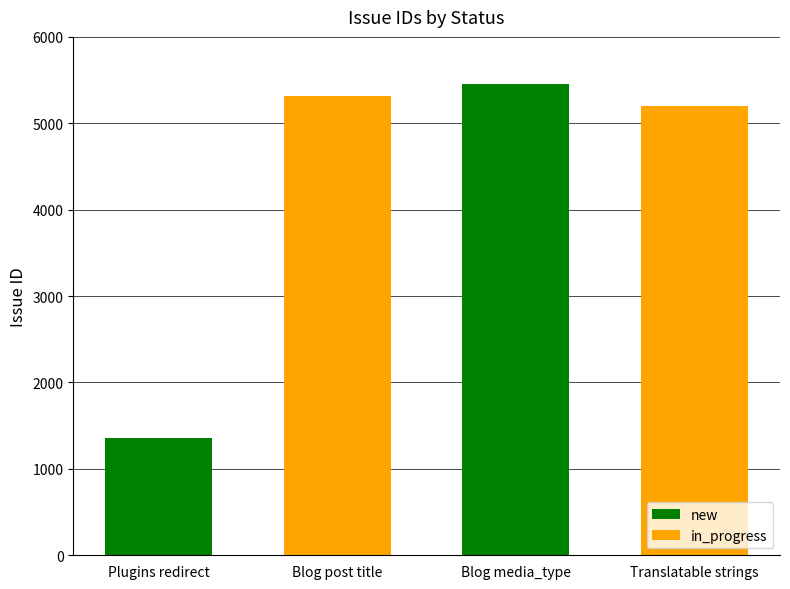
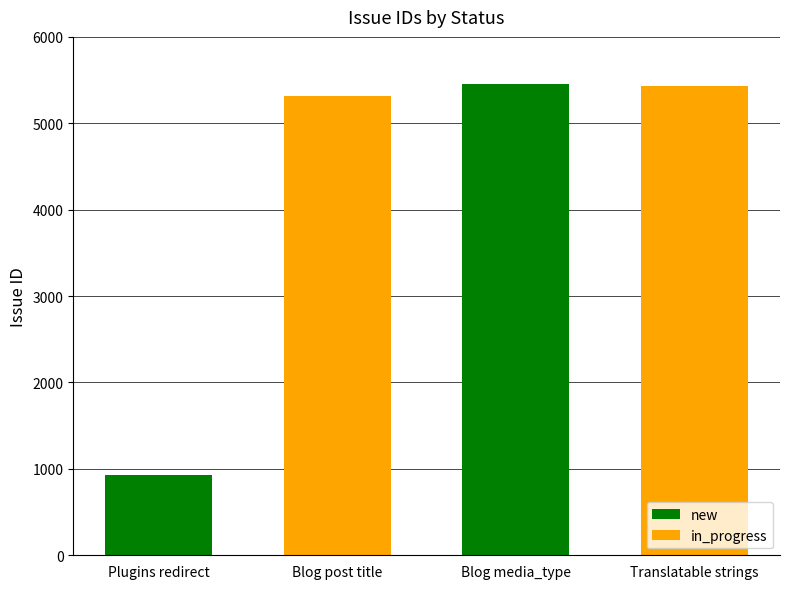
new, Plugins redirect: 1400 -> 900
in_progress, Translatable strings: 5200 -> 5400
